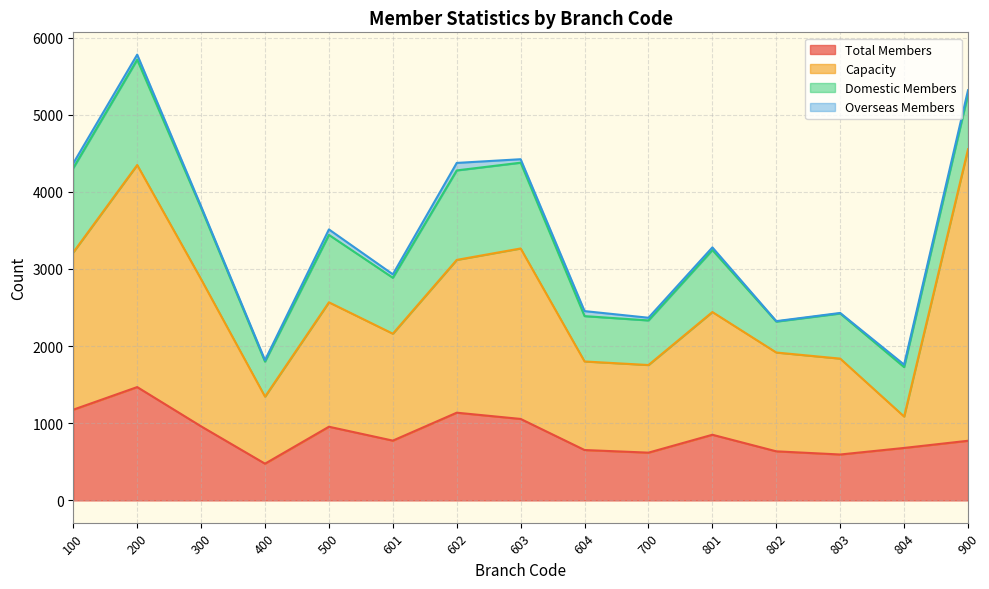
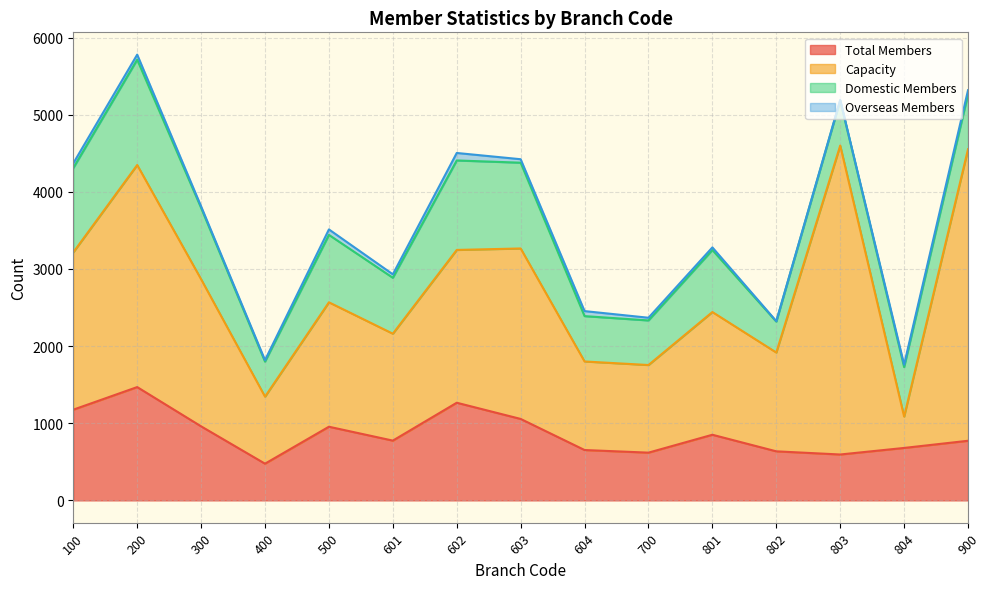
Total Members, 602: 1100 -> 1300
Capacity, 803: 1200 -> 4000
